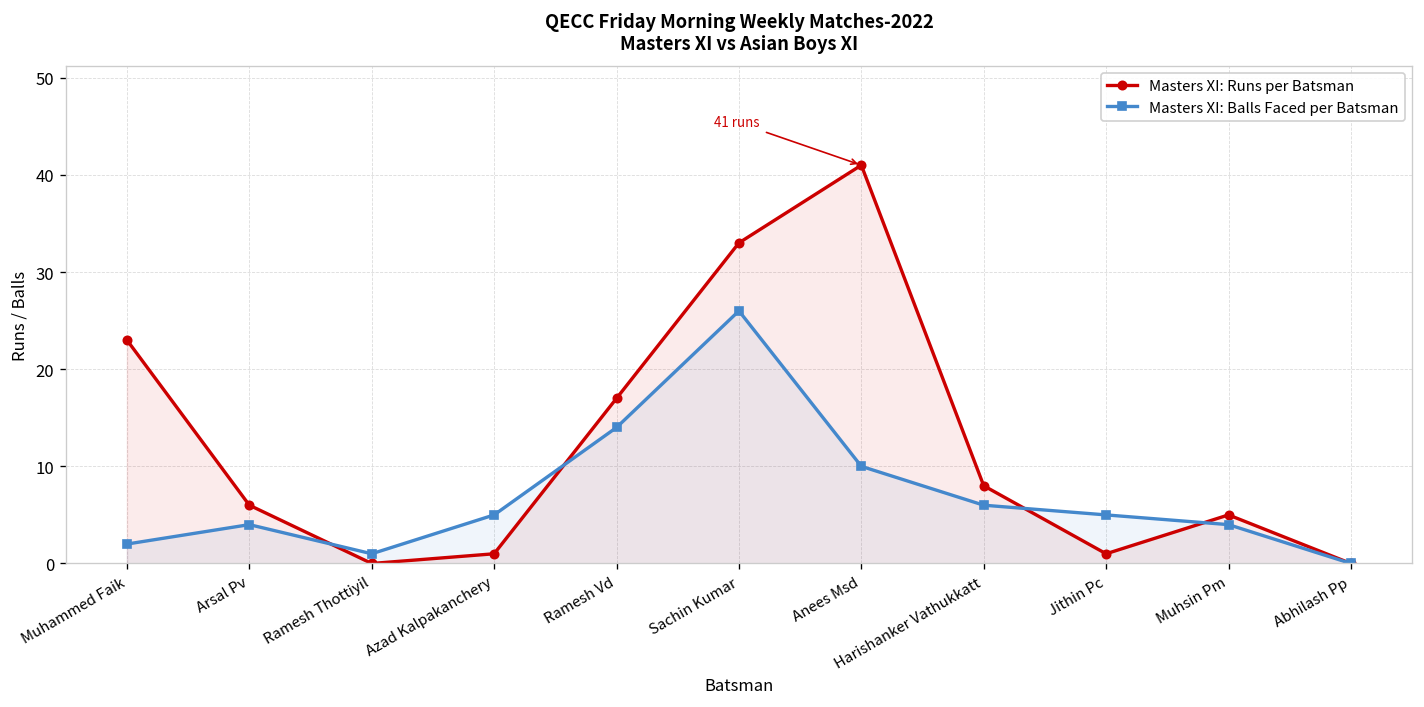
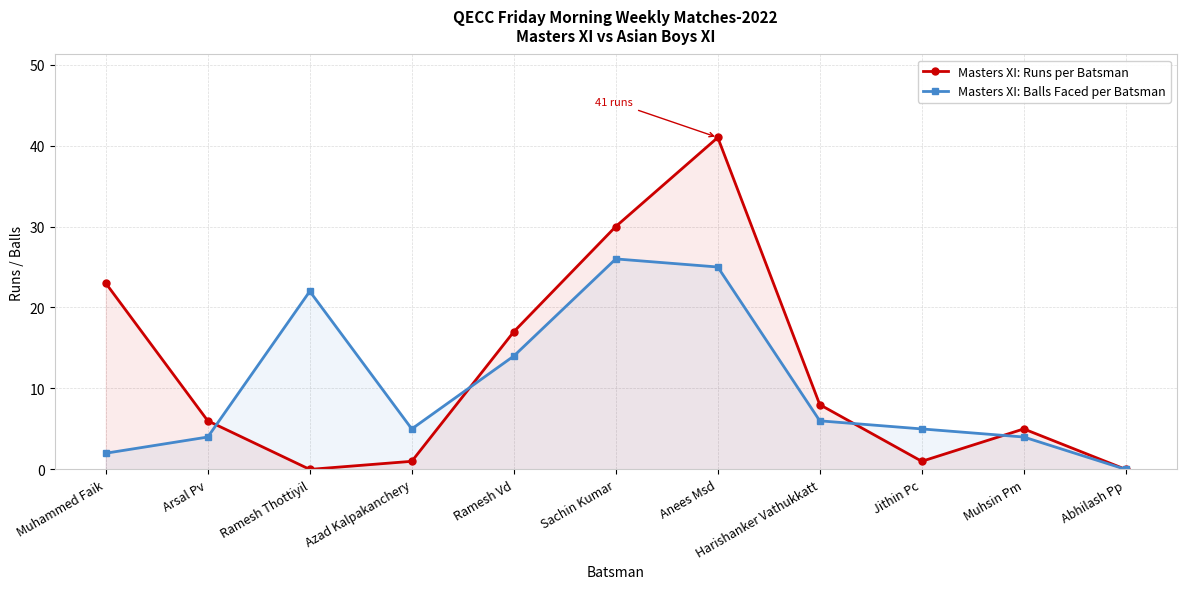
Masters XI: Balls Faced per Batsman, Ramesh Thottiyil: 1 -> 22
Masters XI: Runs per Batsman, Sachin Kumar: 33 -> 30
Masters XI: Balls Faced per Batsman, Anees Msd: 10 -> 25
